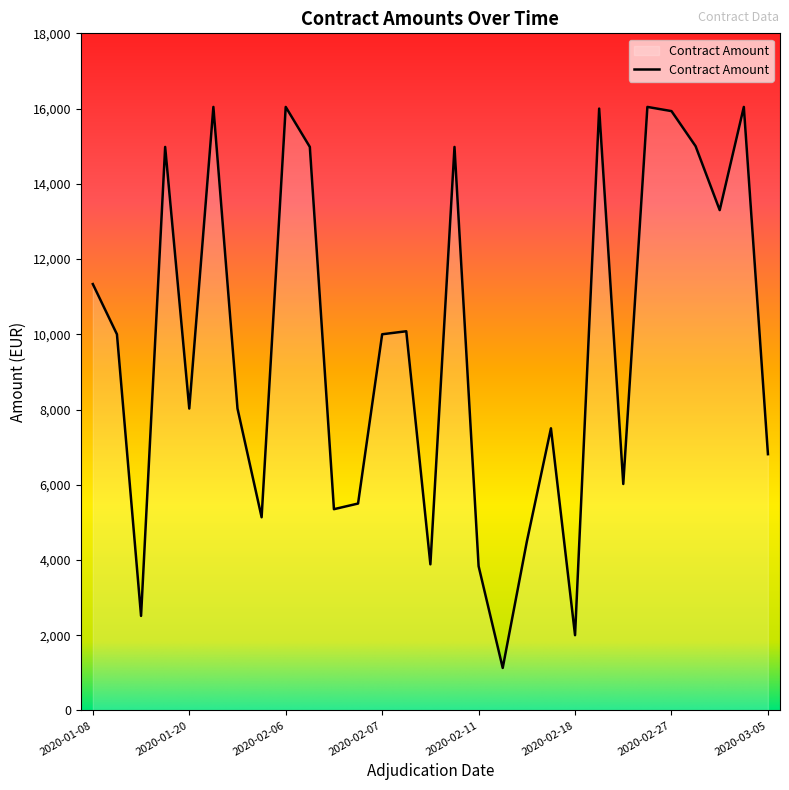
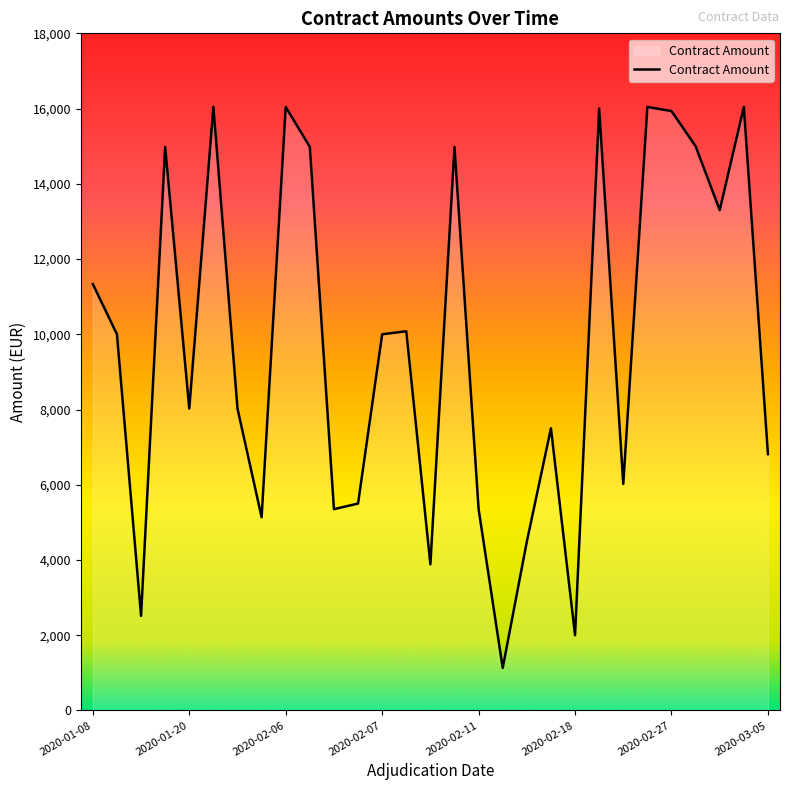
2020-02-11: 3,800 -> 5,400
